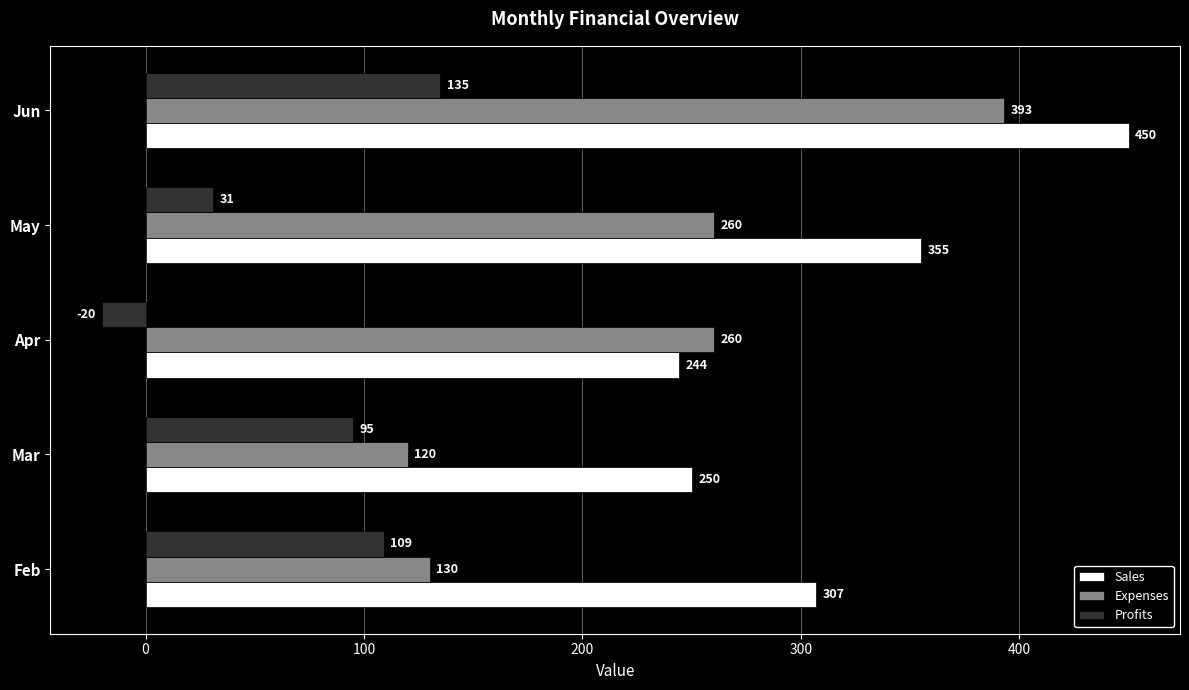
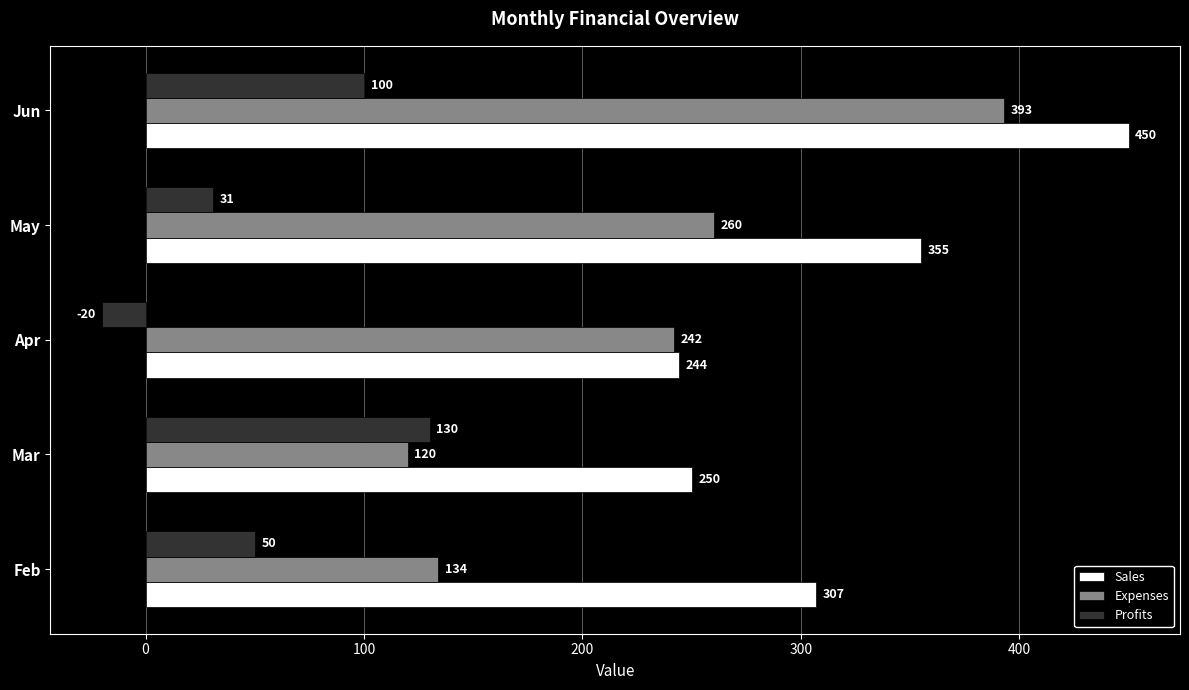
Profits, Jun: 135 -> 100
Expenses, Apr: 260 -> 242
Profits, Mar: 95 -> 130
Profits, Feb: 109 -> 50
Expenses, Feb: 130 -> 134
